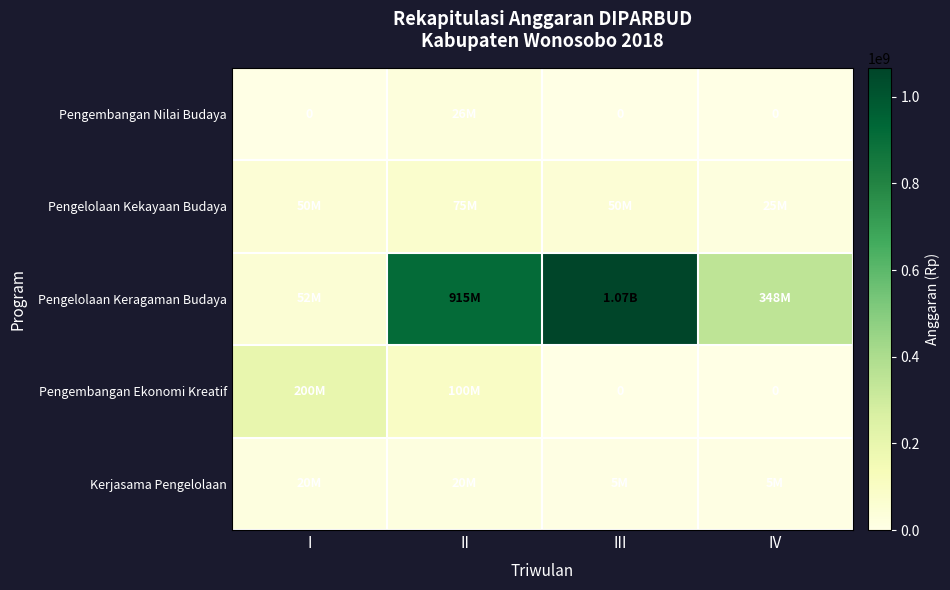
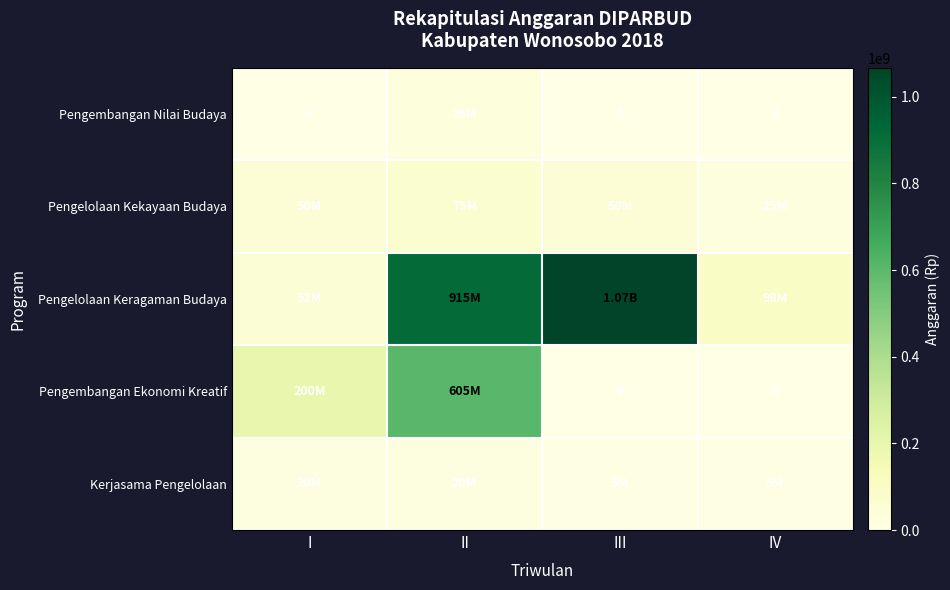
Pengelolaan Keragaman Budaya, IV: 348M -> 98M
Pengembangan Ekonomi Kreatif, II: 100M -> 605M
